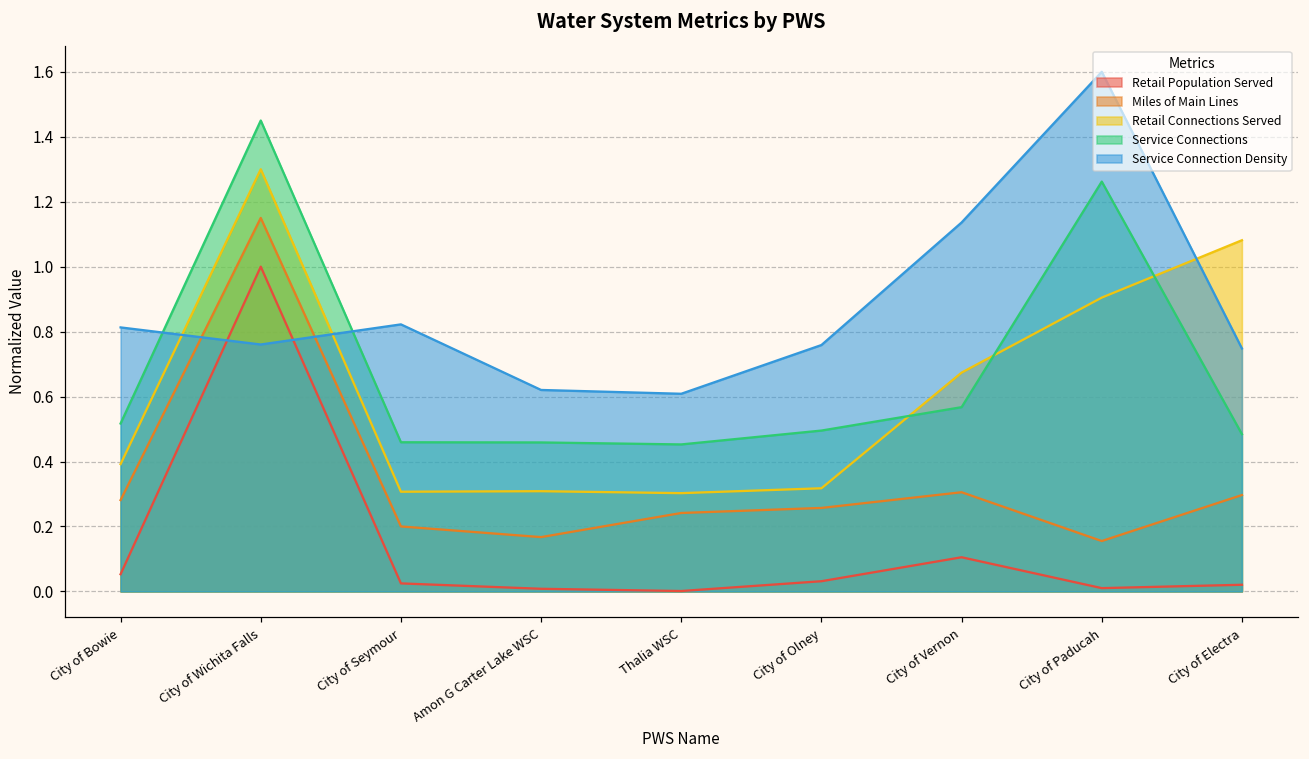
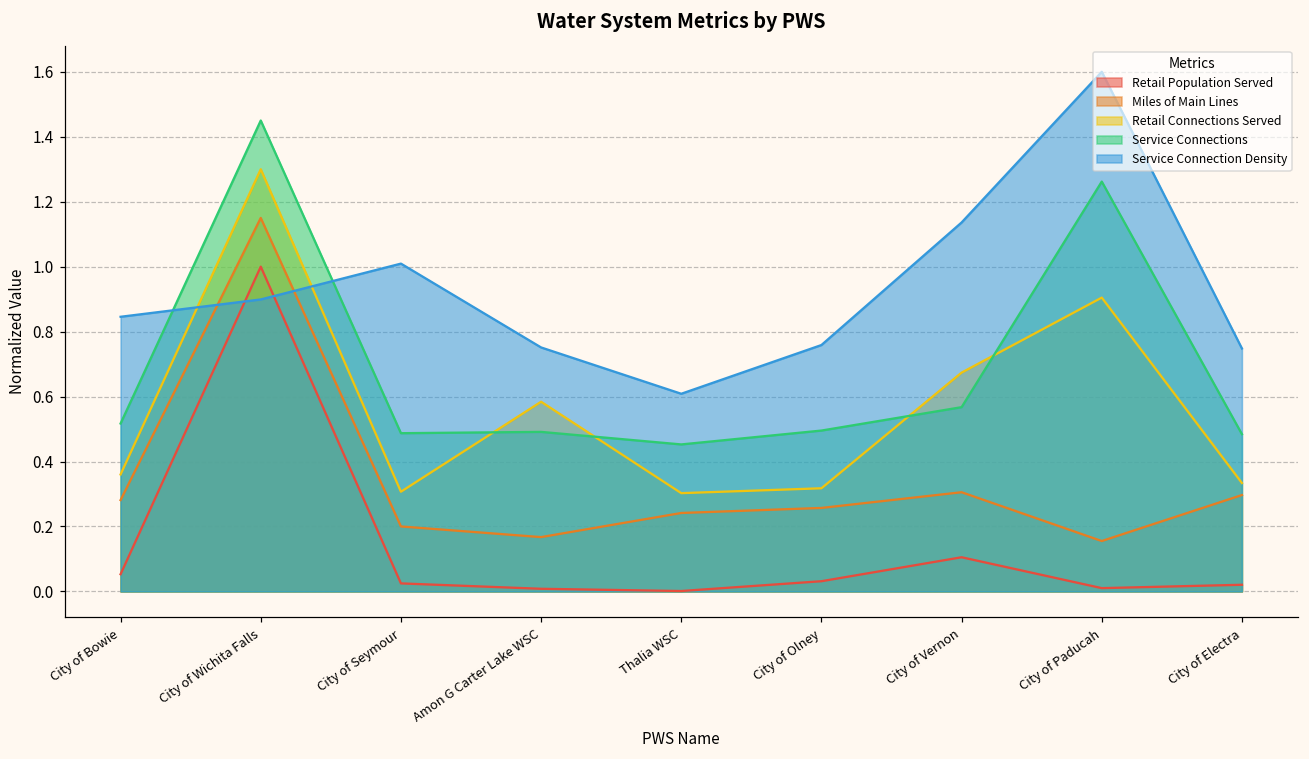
Retail Connections Served, City of Bowie: 0.39 -> 0.36
Service Connection Density, City of Bowie: 0.81 -> 0.85
Service Connection Density, City of Wichita Falls: 0.76 -> 0.90
Service Connections, City of Seymour: 0.46 -> 0.49
Service Connection Density, City of Seymour: 0.82 -> 1.01
Retail Connections Served, Amon G Carter Lake WSC: 0.31 -> 0.58
Service Connections, Amon G Carter Lake WSC: 0.46 -> 0.49
Service Connection Density, Amon G Carter Lake WSC: 0.62 -> 0.75
Retail Connections Served, City of Electra: 1.08 -> 0.33
